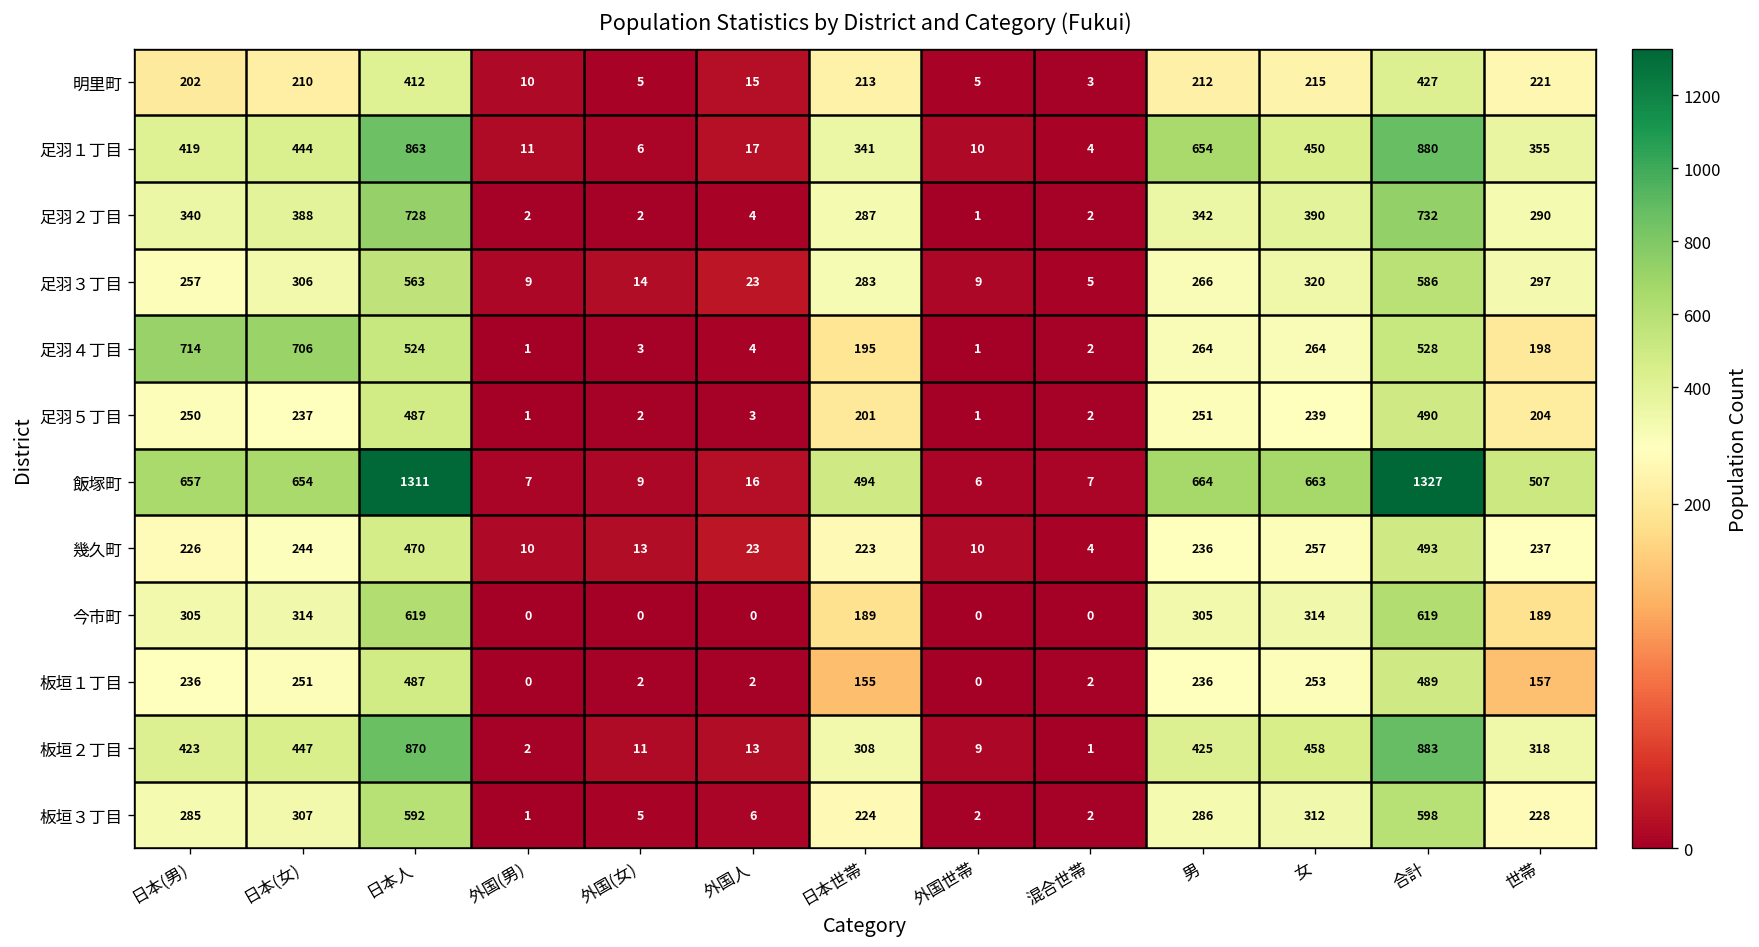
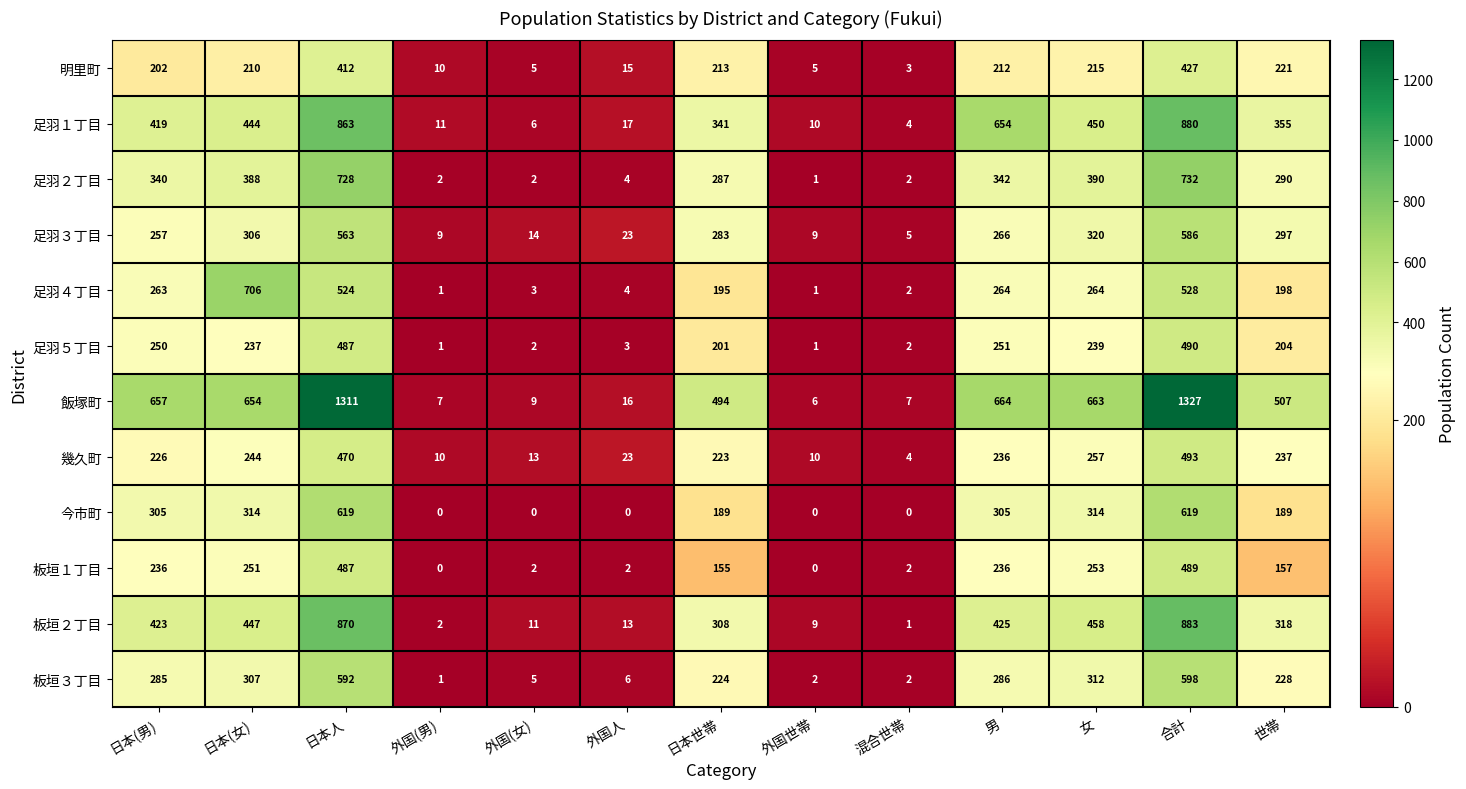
足羽４丁目, 日本(男): 714 -> 263
